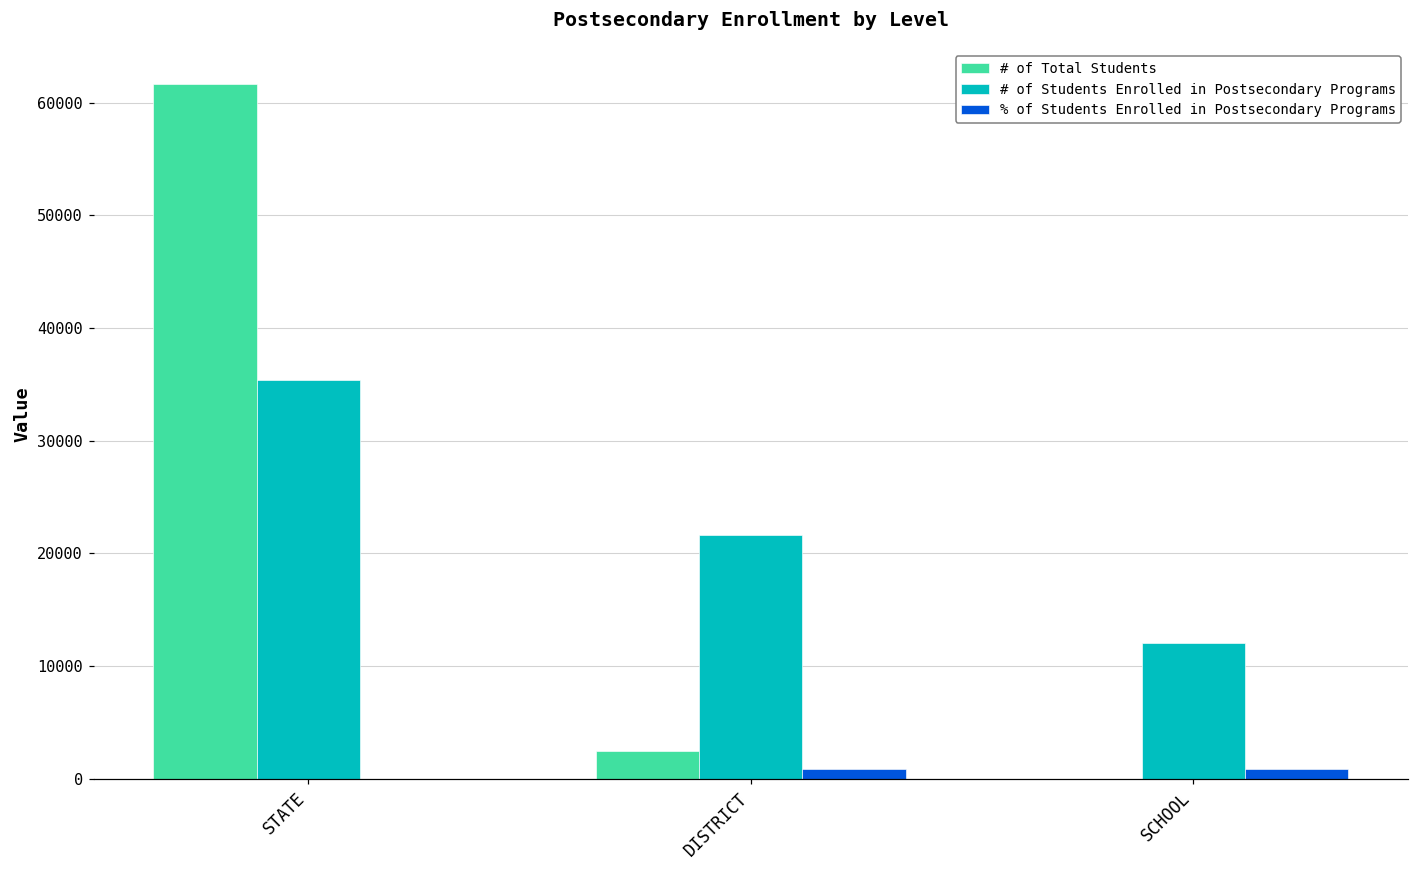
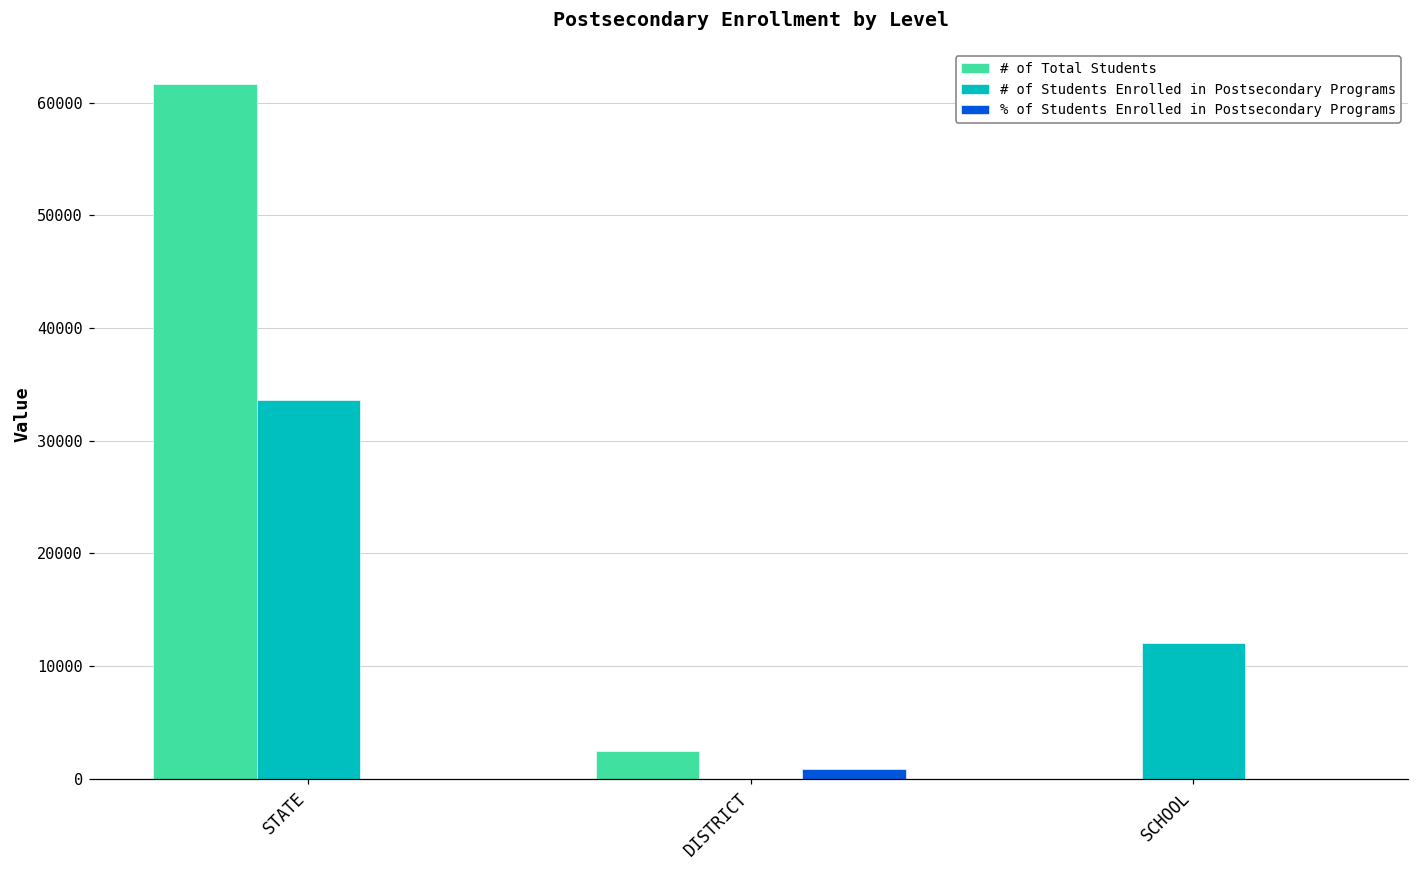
# of Students Enrolled in Postsecondary Programs, STATE: 35400 -> 33600
# of Students Enrolled in Postsecondary Programs, DISTRICT: 21700 -> 0
% of Students Enrolled in Postsecondary Programs, SCHOOL: 900 -> 0
